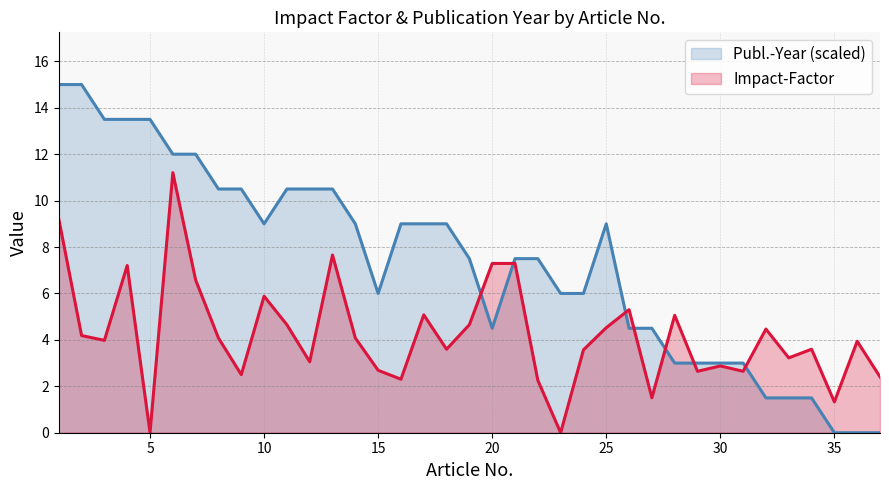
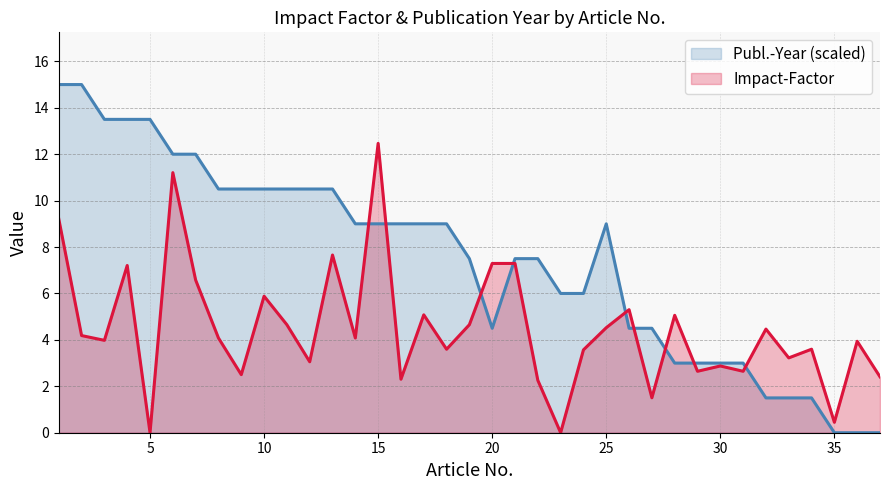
Publ.-Year (scaled), 10: 9.0 -> 10.5
Publ.-Year (scaled), 15: 6.0 -> 9.0
Impact-Factor, 15: 2.7 -> 12.5
Impact-Factor, 35: 1.3 -> 0.4
